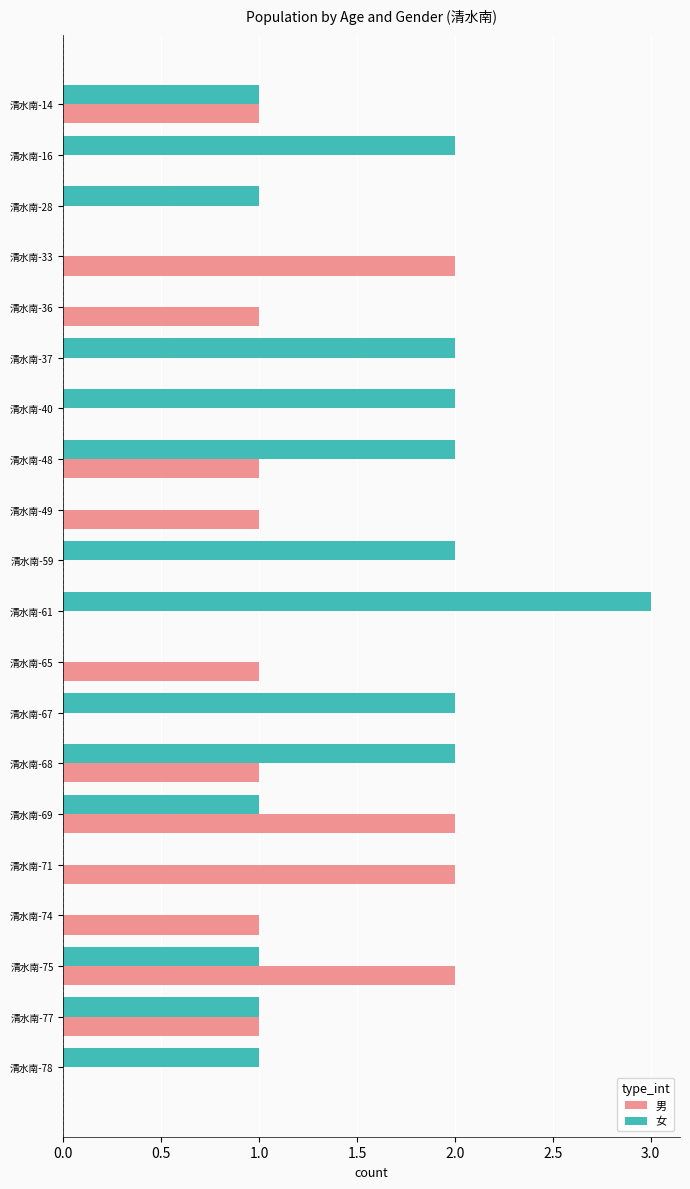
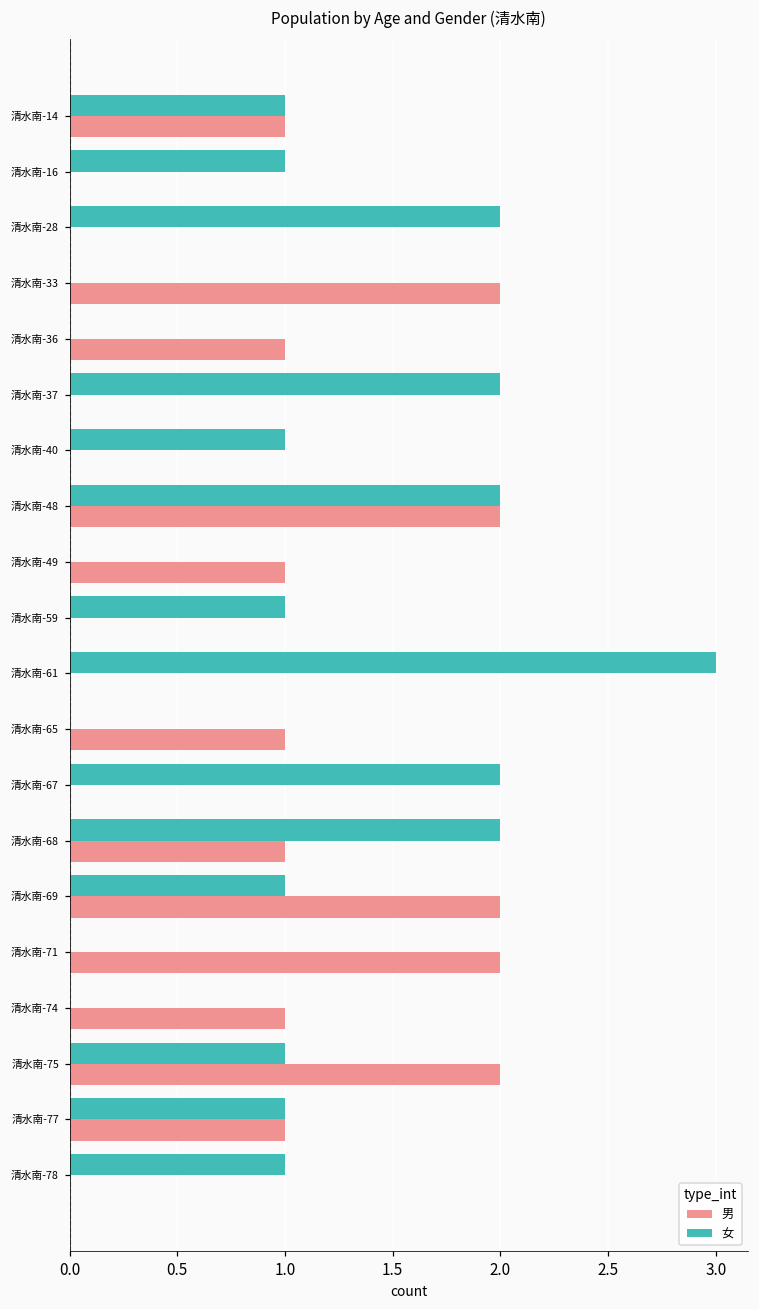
女, 清水南-16: 2 -> 1
女, 清水南-28: 1 -> 2
女, 清水南-40: 2 -> 1
男, 清水南-48: 1 -> 2
女, 清水南-59: 2 -> 1
